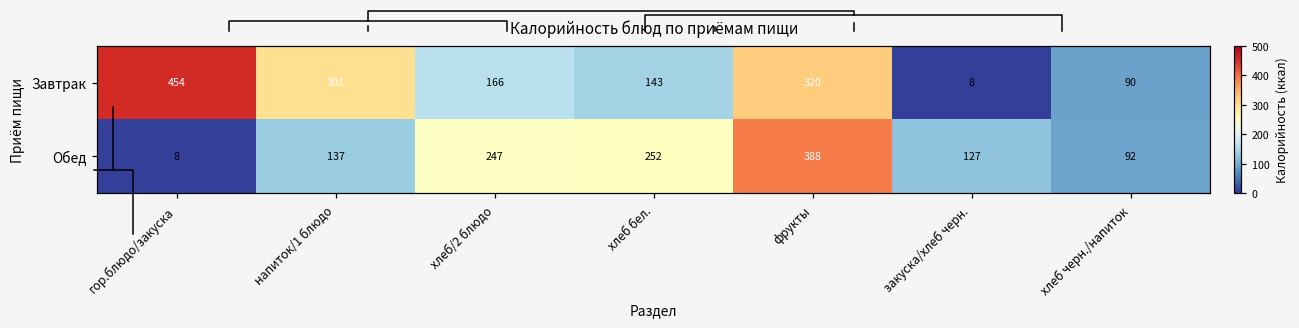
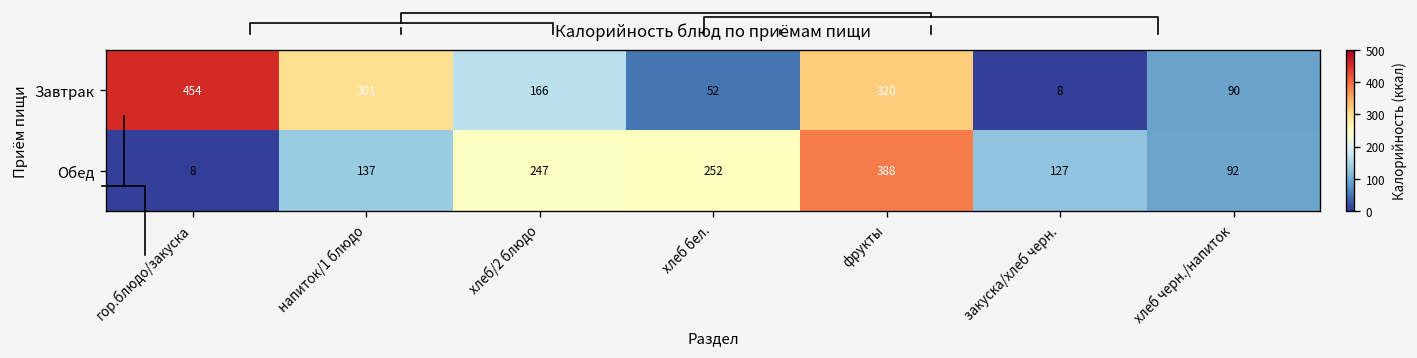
Калорийность блюд по приёмам пищи, Завтрак, хлеб бел.: 143 -> 52
